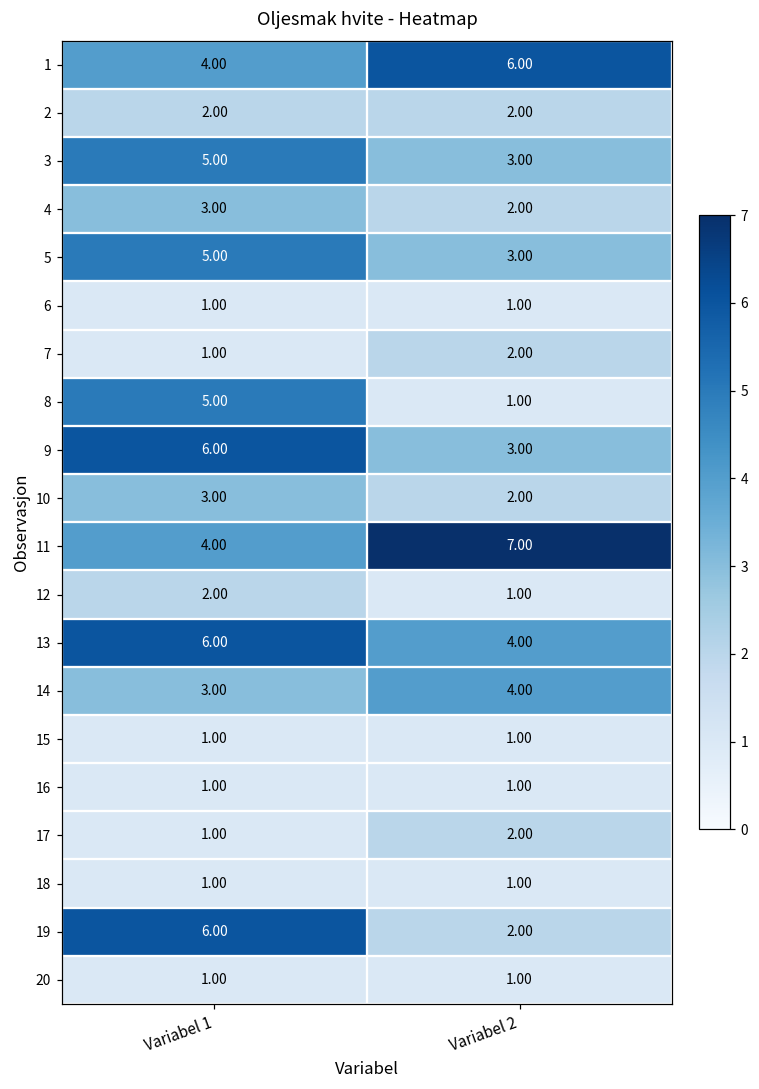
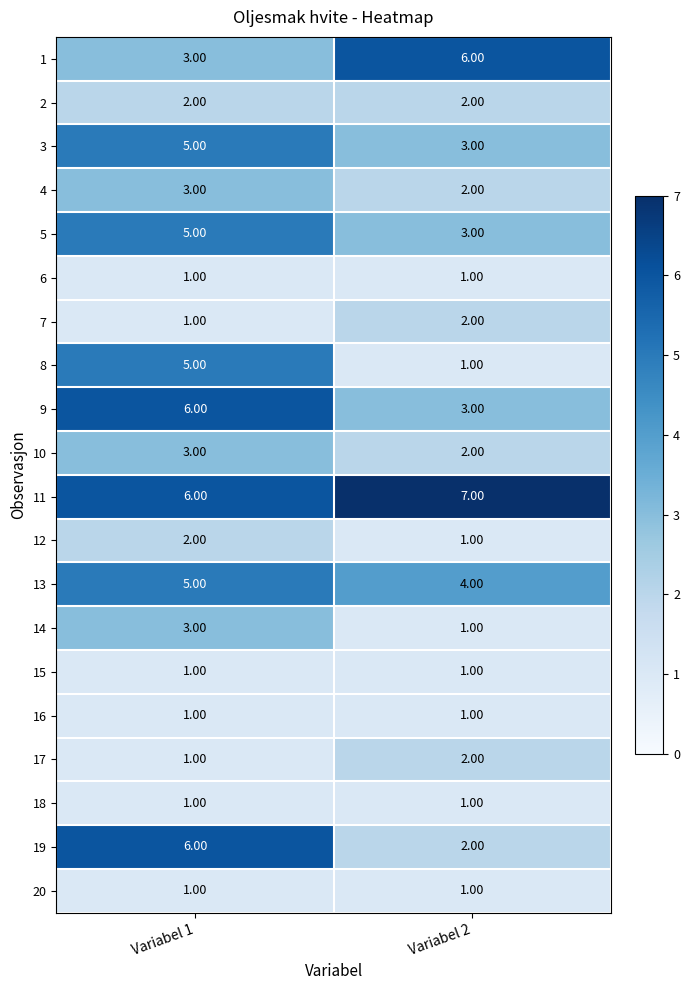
1, Variabel 1: 4.00 -> 3.00
11, Variabel 1: 4.00 -> 6.00
13, Variabel 1: 6.00 -> 5.00
14, Variabel 2: 4.00 -> 1.00
